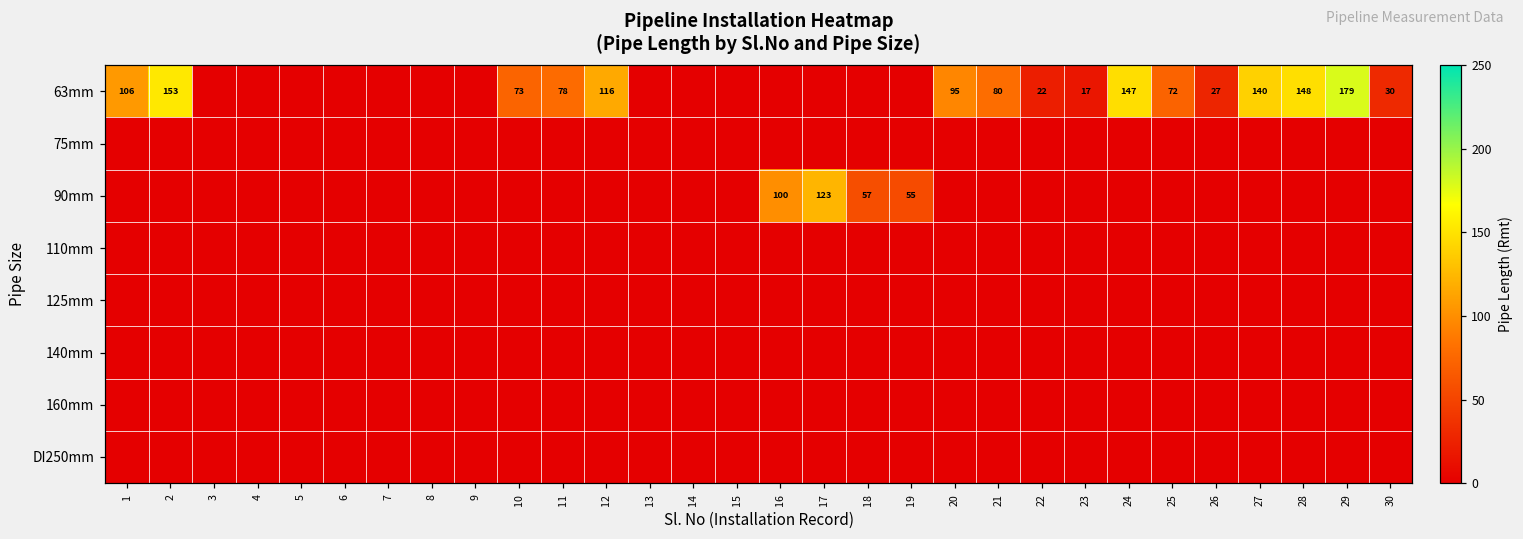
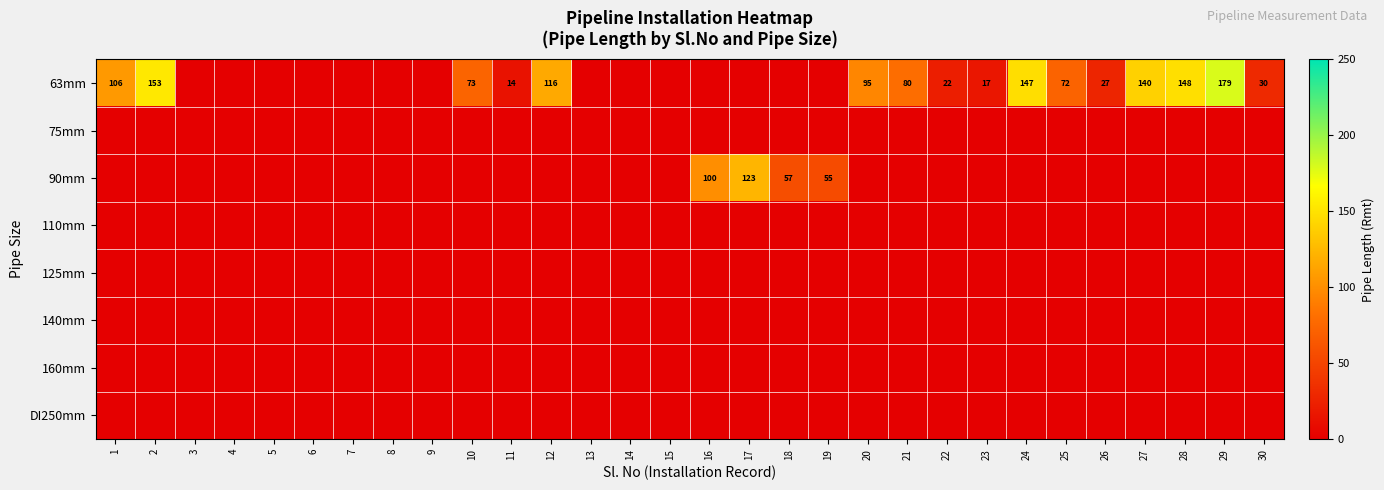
63mm, 11: 78 -> 14
